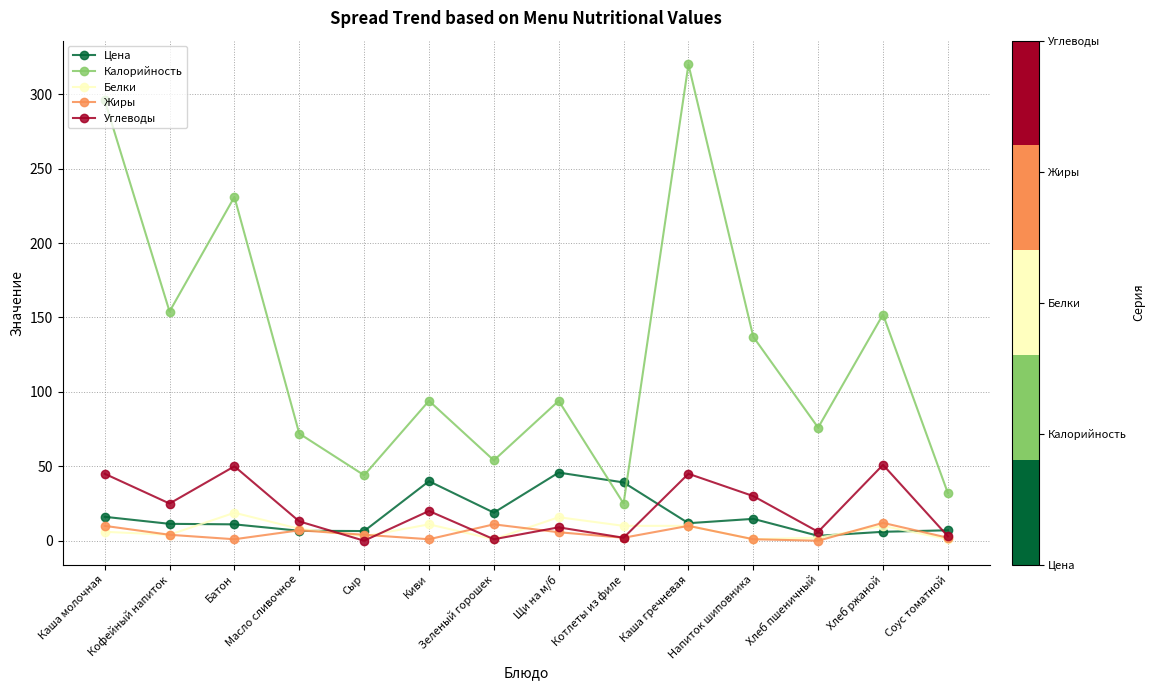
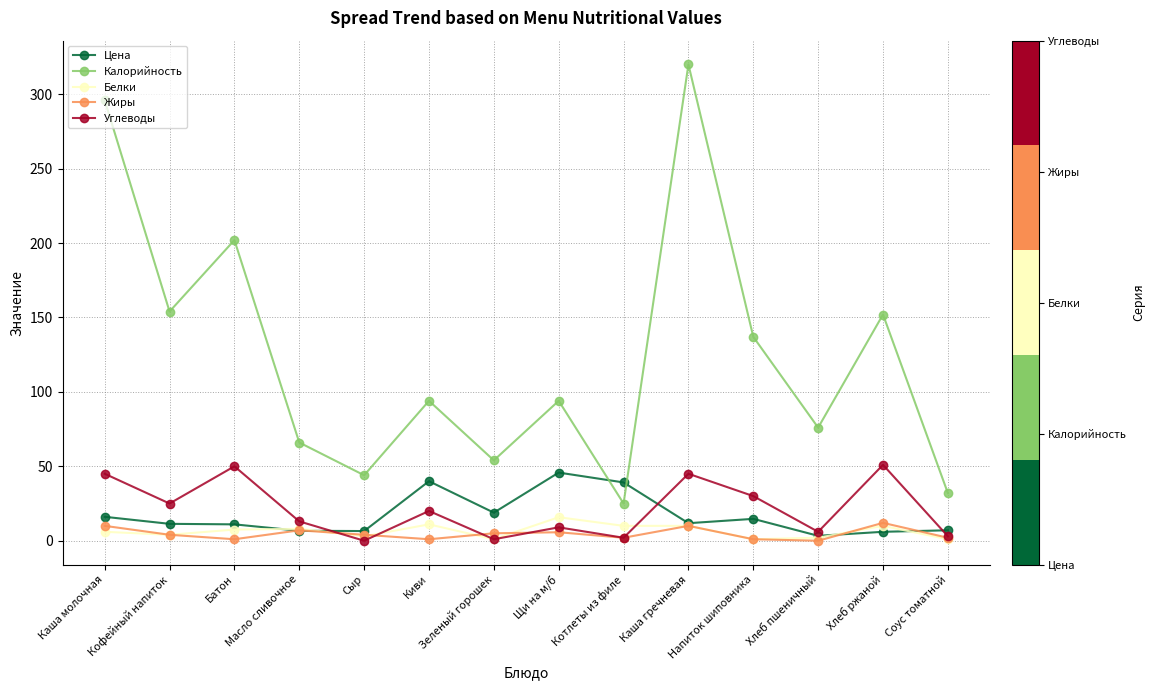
Калорийность, Батон: 231 -> 202
Белки, Батон: 19 -> 8
Калорийность, Масло сливочное: 72 -> 66
Жиры, Зеленый горошек: 11 -> 5
